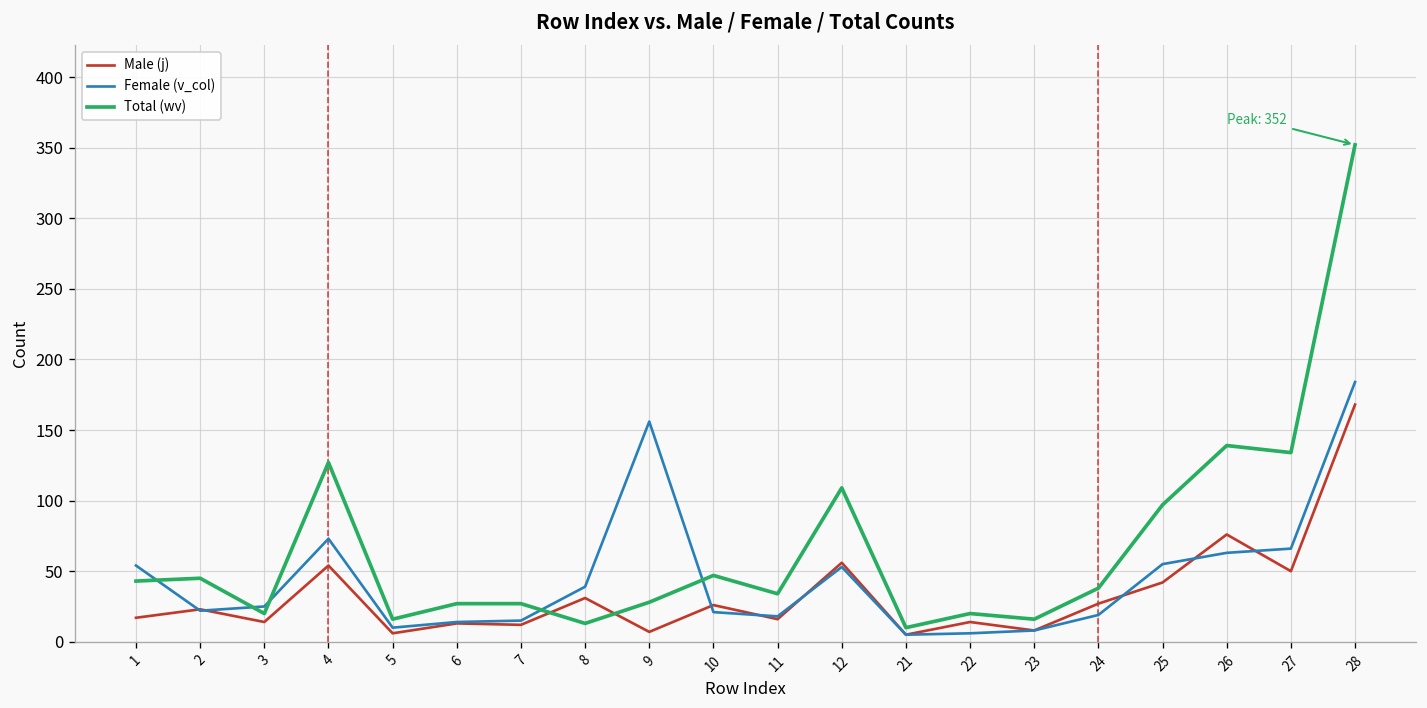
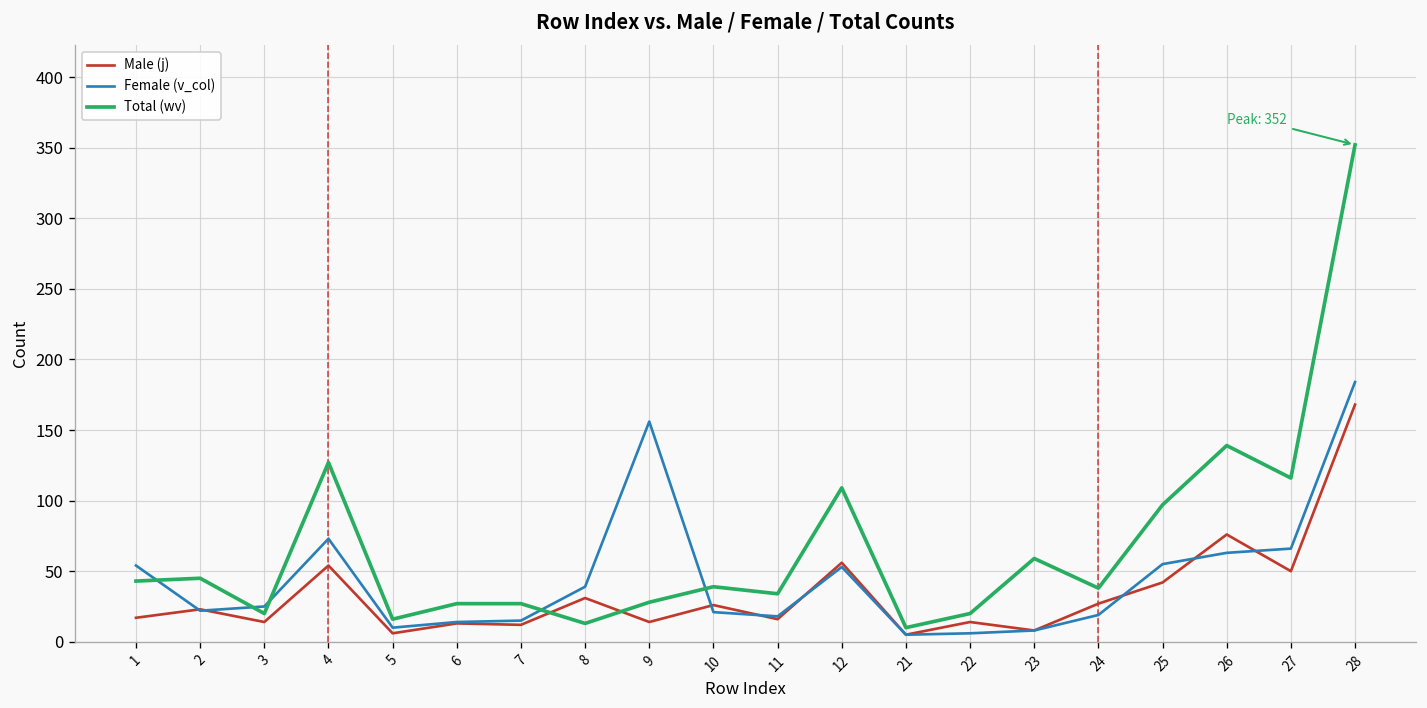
Male (j), 9: 7 -> 14
Total (wv), 10: 47 -> 39
Total (wv), 23: 16 -> 59
Total (wv), 27: 134 -> 116
